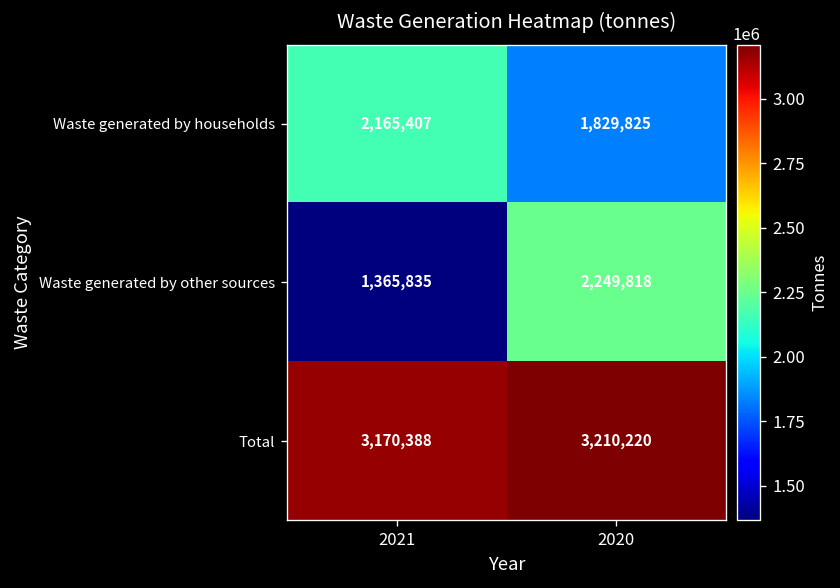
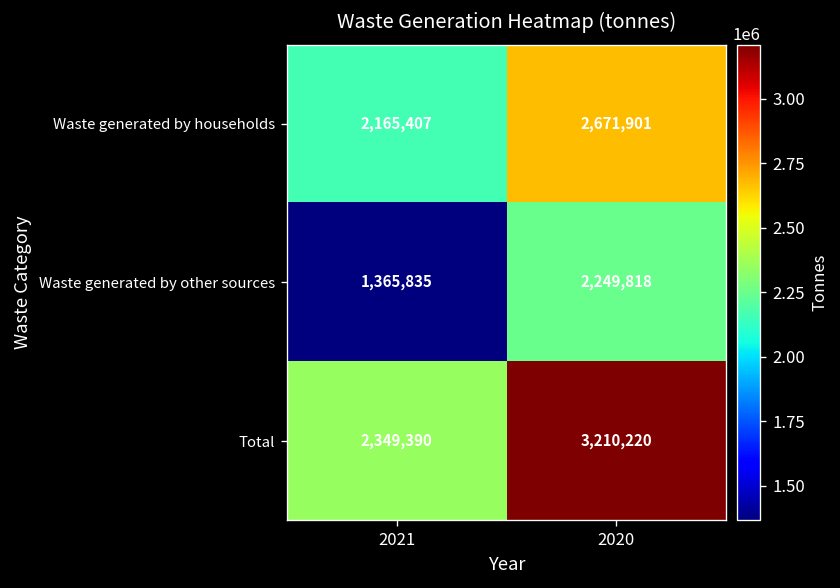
Waste generated by households, 2020: 1,829,825 -> 2,671,901
Total, 2021: 3,170,388 -> 2,349,390
